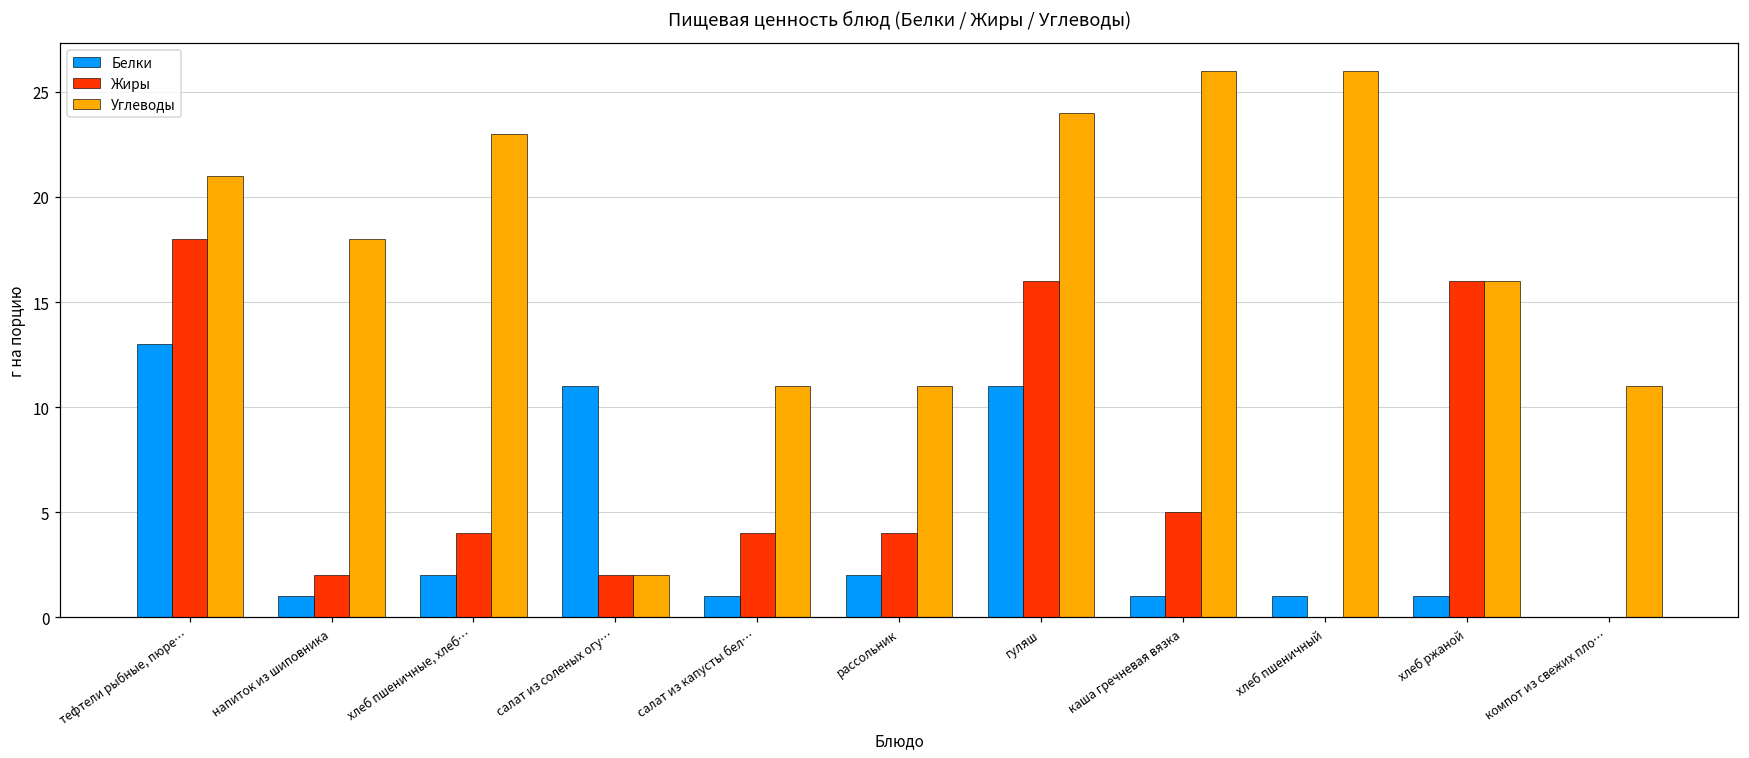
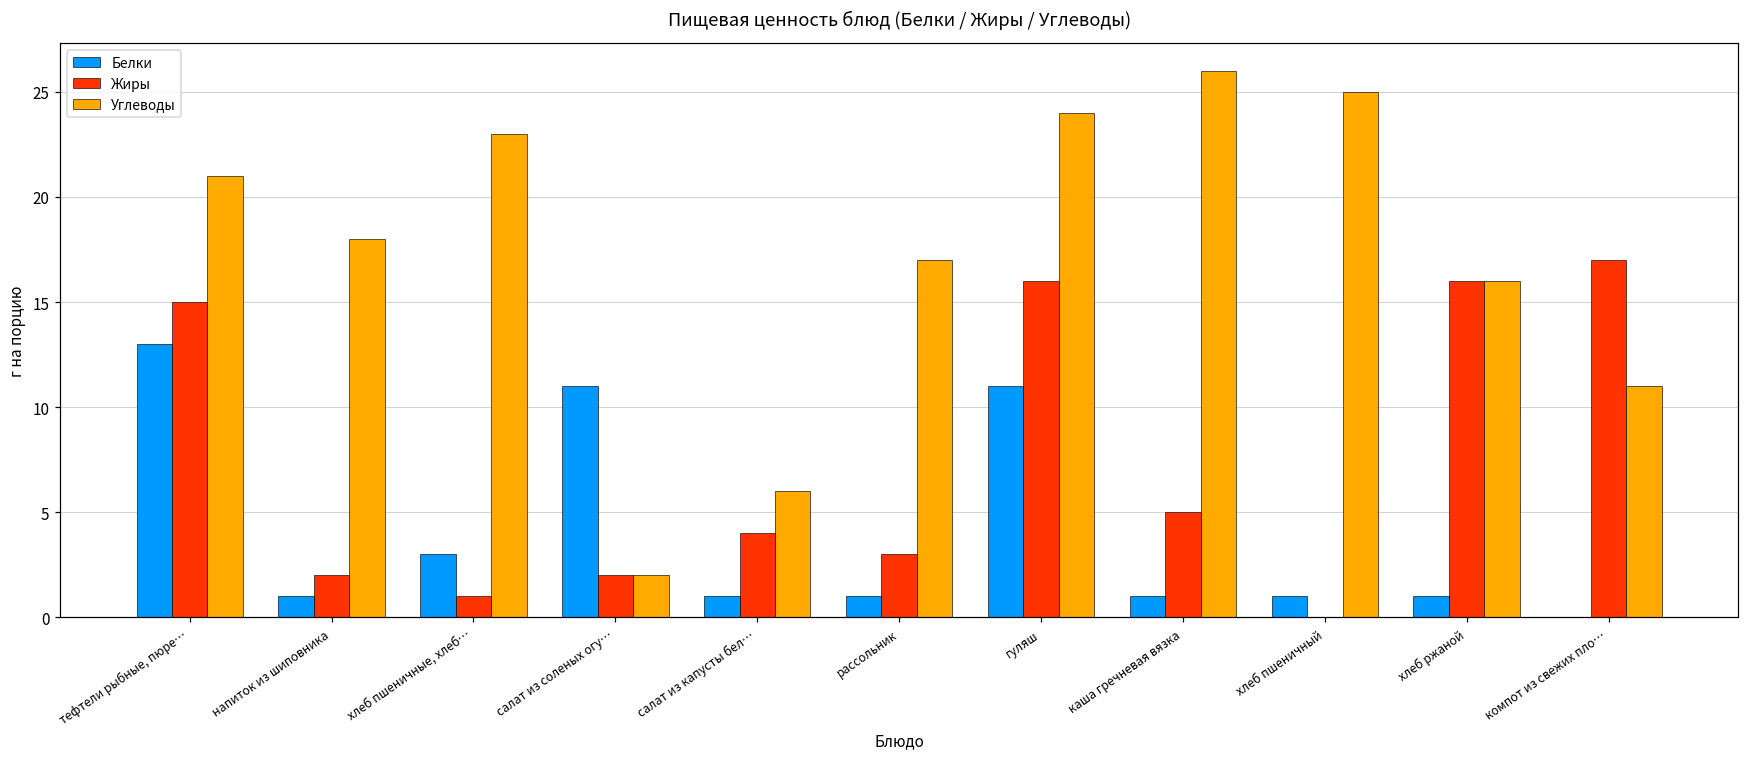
Жиры, тефтели рыбные, пюре…: 18 -> 15
Белки, хлеб пшеничные, хлеб…: 2 -> 3
Жиры, хлеб пшеничные, хлеб…: 4 -> 1
Углеводы, салат из капусты бел…: 11 -> 6
Белки, рассольник: 2 -> 1
Жиры, рассольник: 4 -> 3
Углеводы, рассольник: 11 -> 17
Углеводы, хлеб пшеничный: 26 -> 25
Жиры, компот из свежих пло…: 0 -> 17
